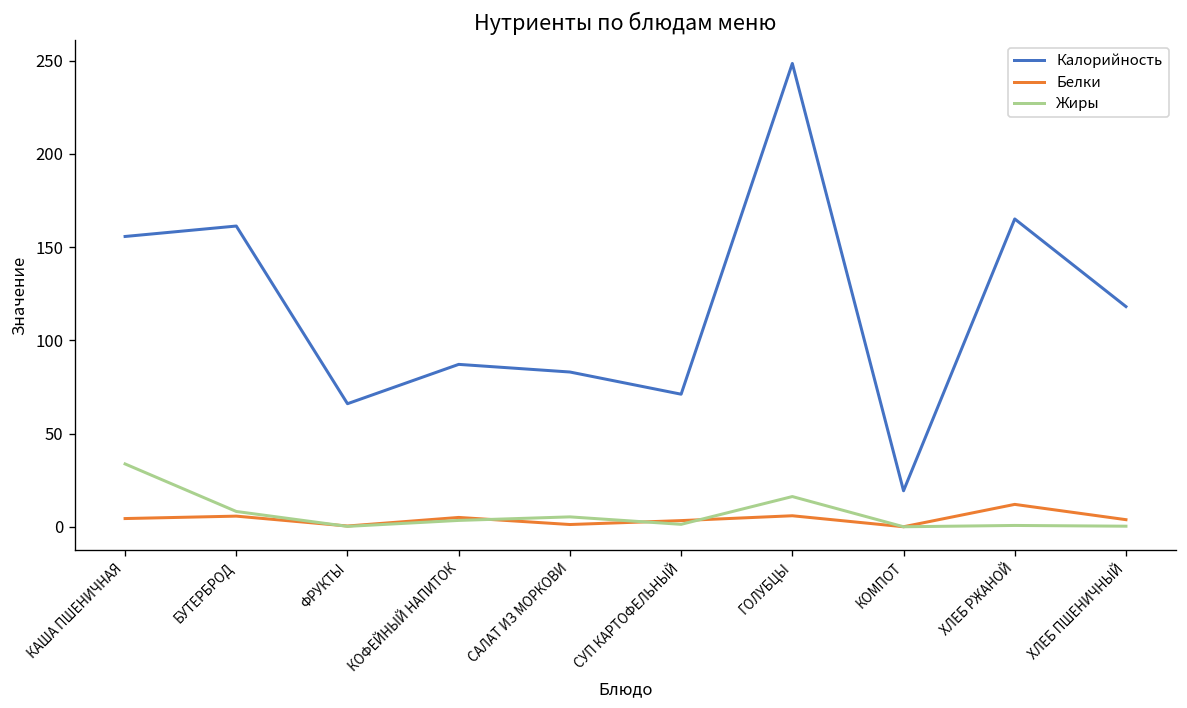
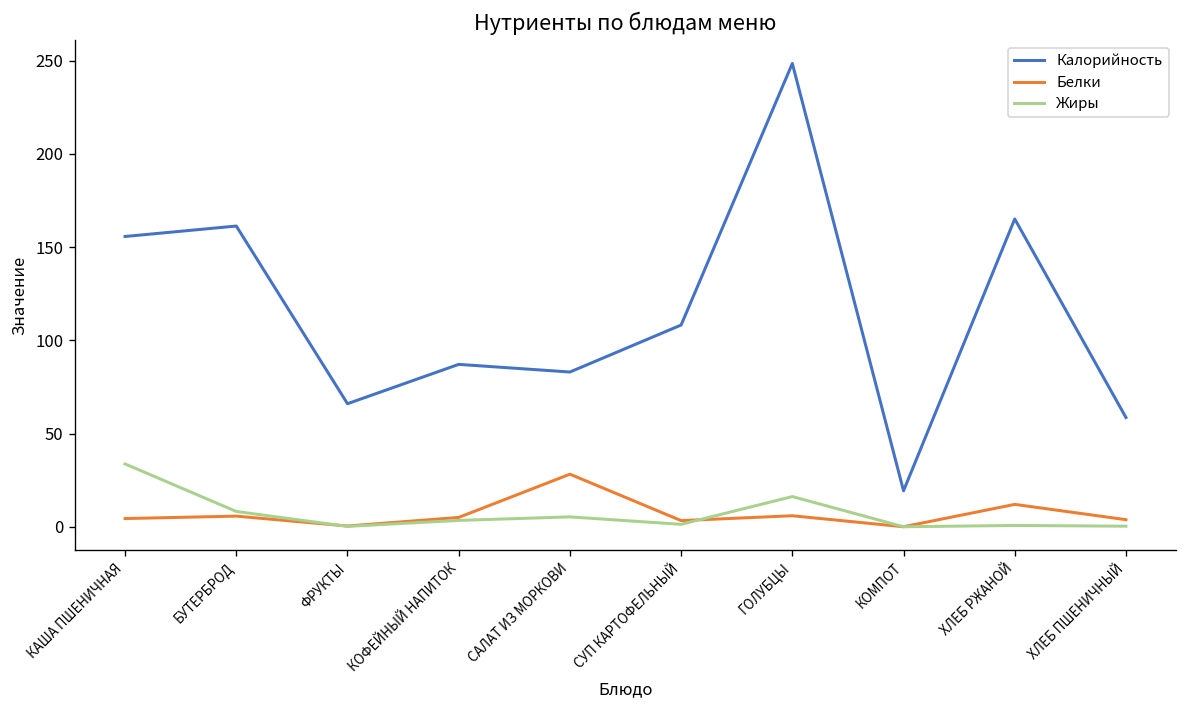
Белки, САЛАТ ИЗ МОРКОВИ: 1 -> 28
Калорийность, СУП КАРТОФЕЛЬНЫЙ: 71 -> 108
Калорийность, ХЛЕБ ПШЕНИЧНЫЙ: 118 -> 59
